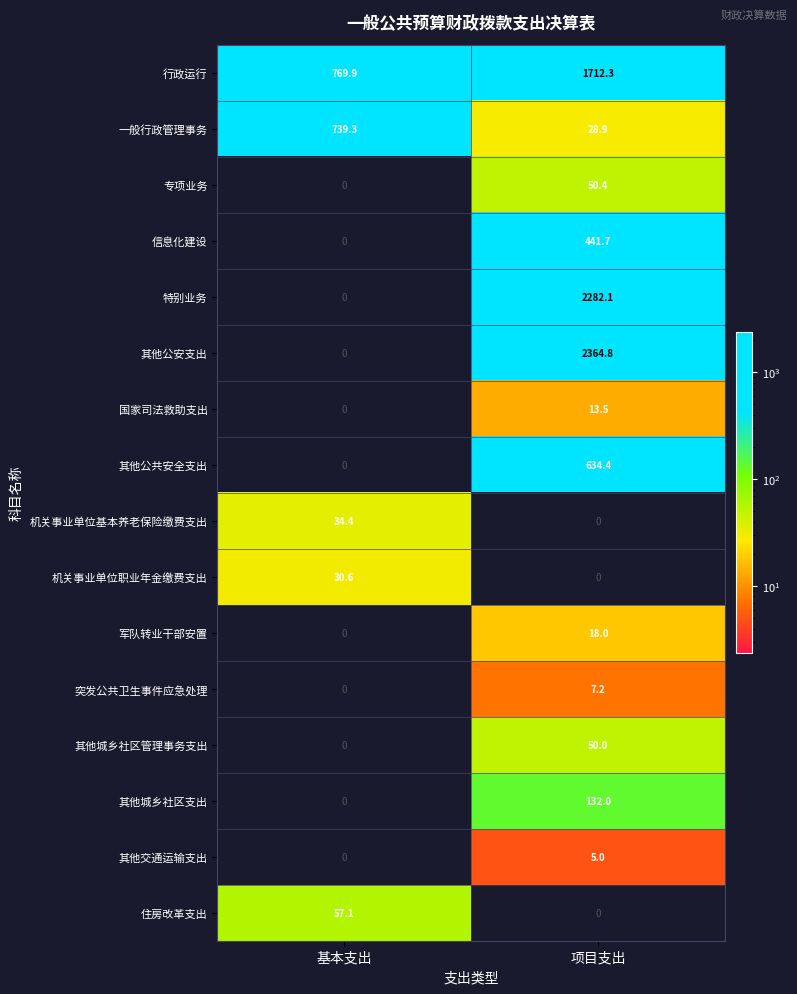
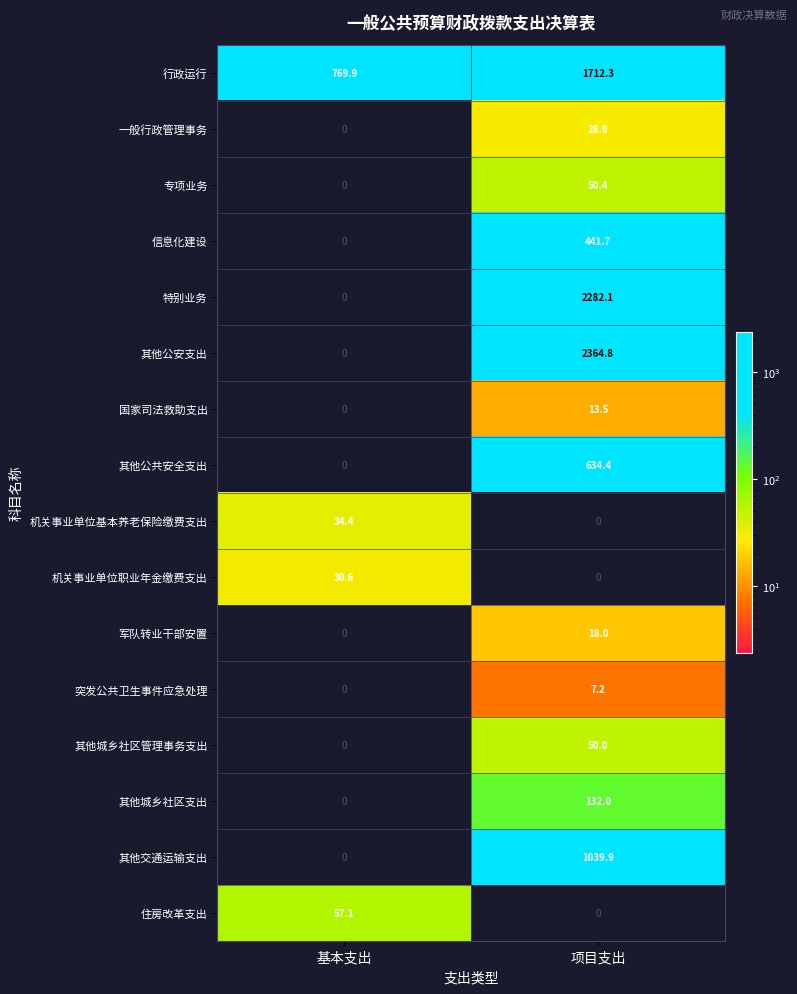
一般行政管理事务, 基本支出: 739.3 -> 0
其他交通运输支出, 项目支出: 5.0 -> 1039.9
